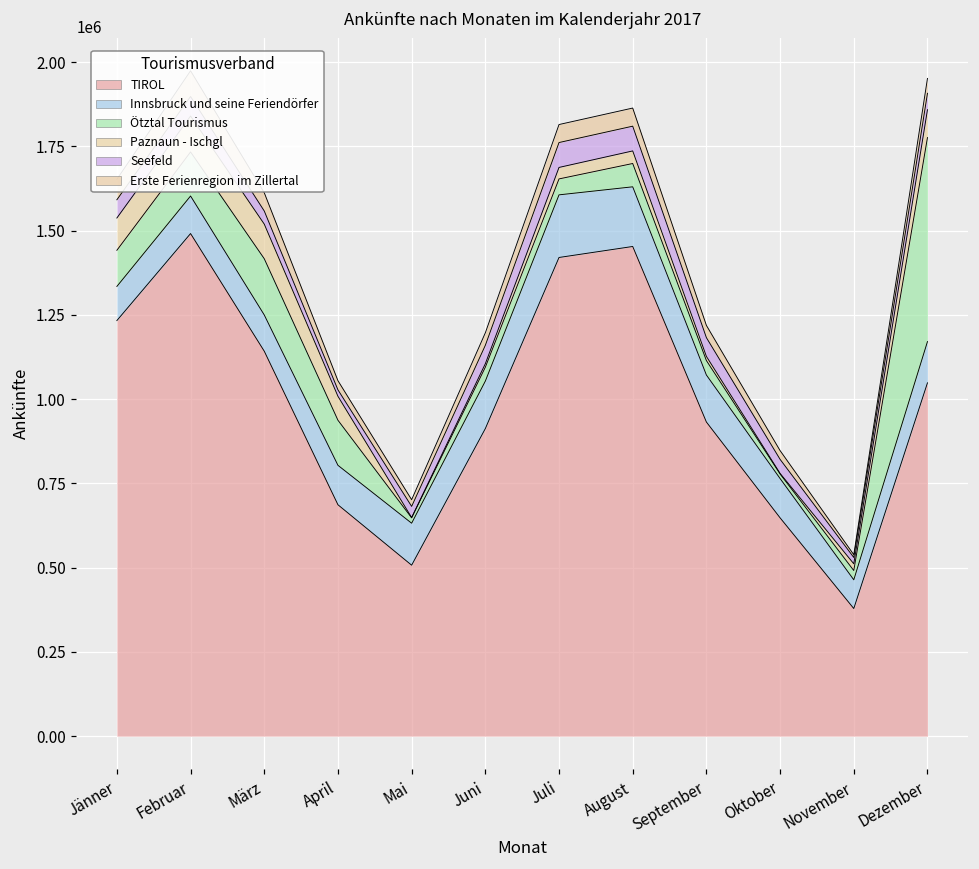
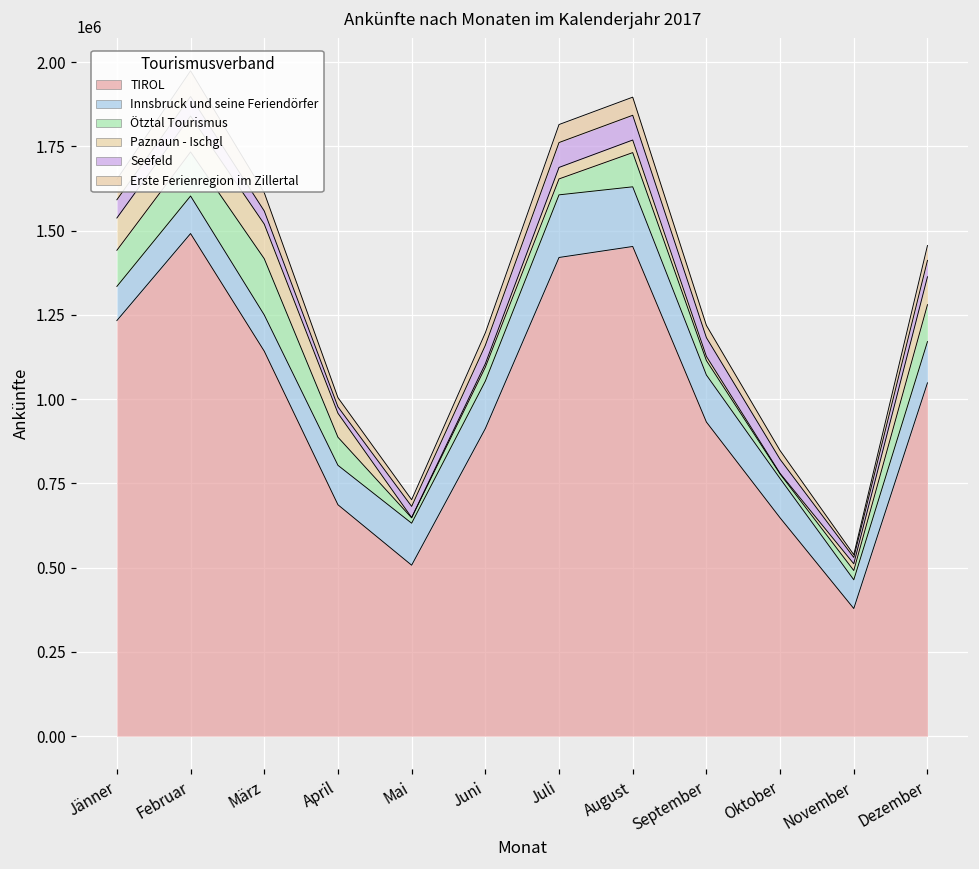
Ötztal Tourismus, April: 130000 -> 80000
Ötztal Tourismus, August: 70000 -> 100000
Ötztal Tourismus, Dezember: 610000 -> 110000
